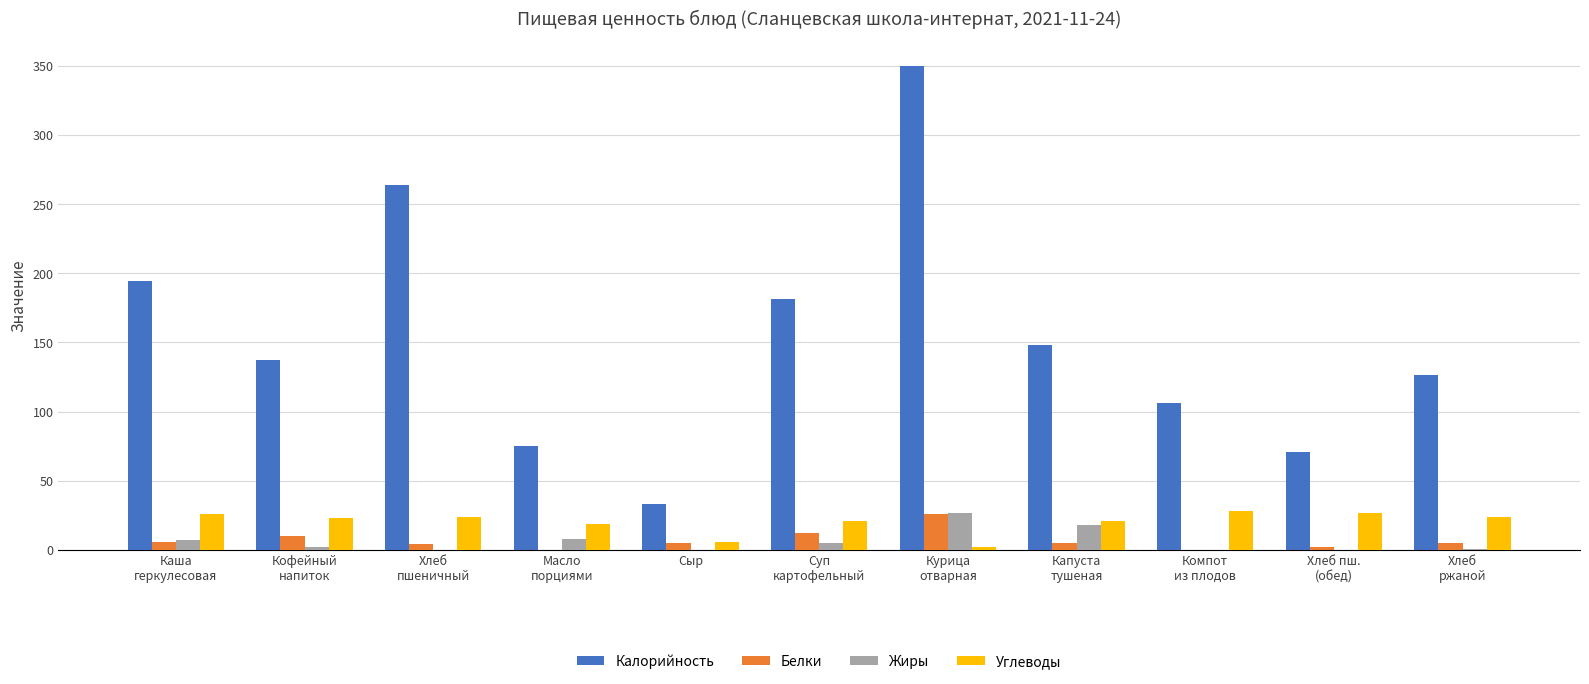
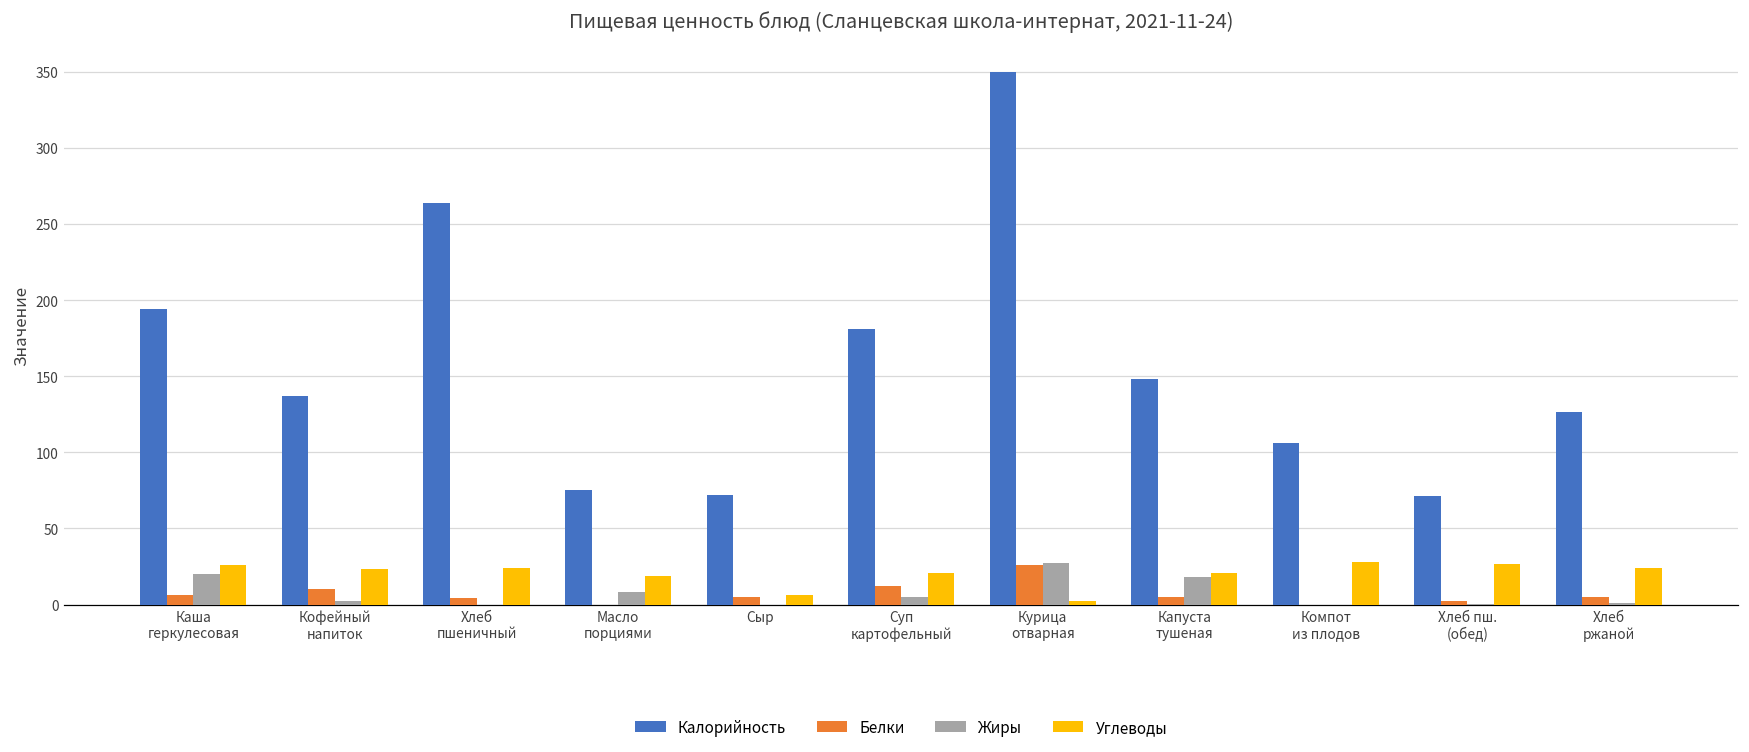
Жиры, Каша геркулесовая: 7 -> 20
Калорийность, Сыр: 33 -> 72
